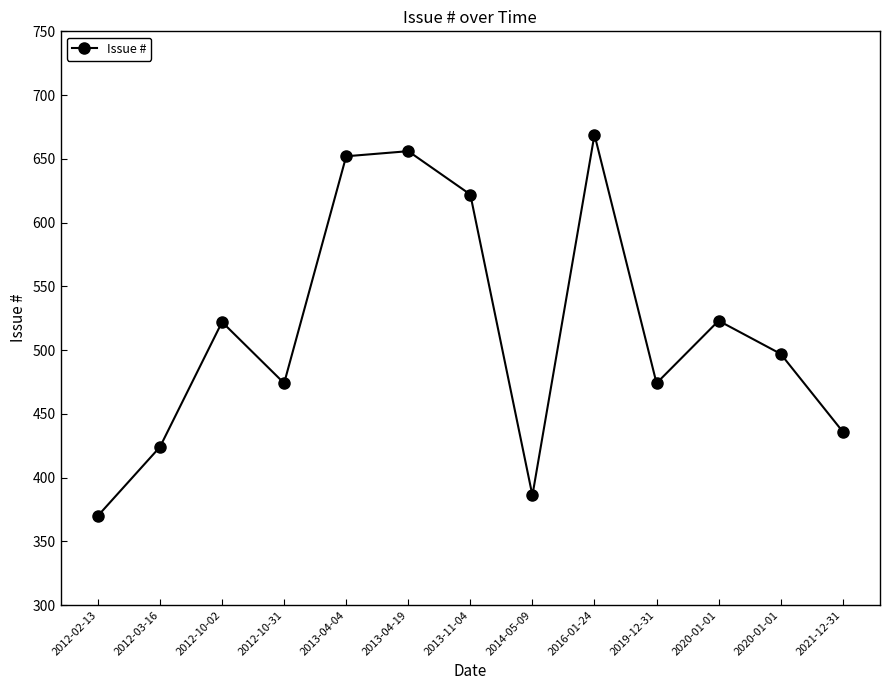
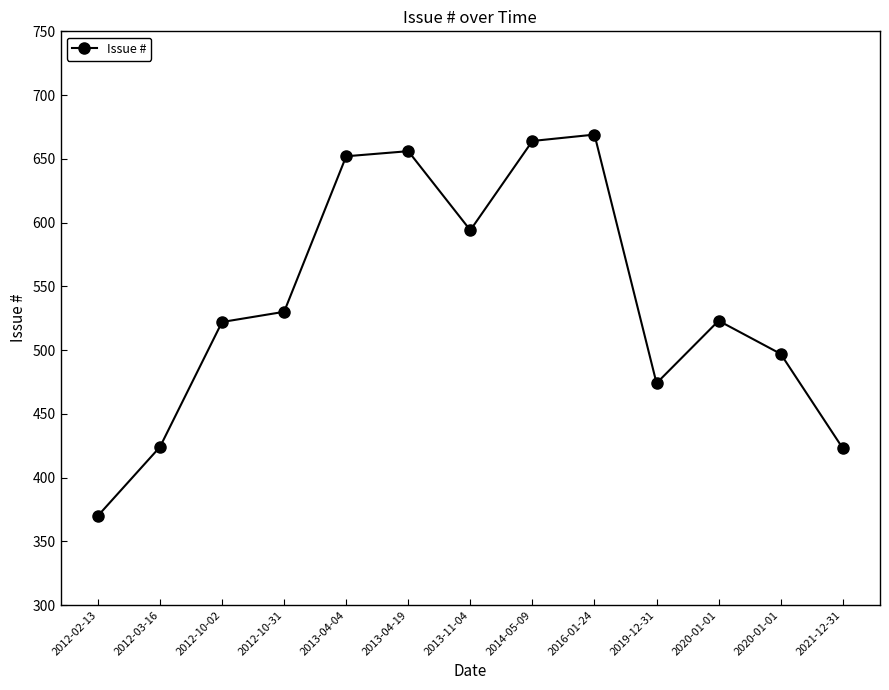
2012-10-31: 474 -> 530
2013-11-04: 622 -> 594
2014-05-09: 386 -> 664
2021-12-31: 436 -> 423
